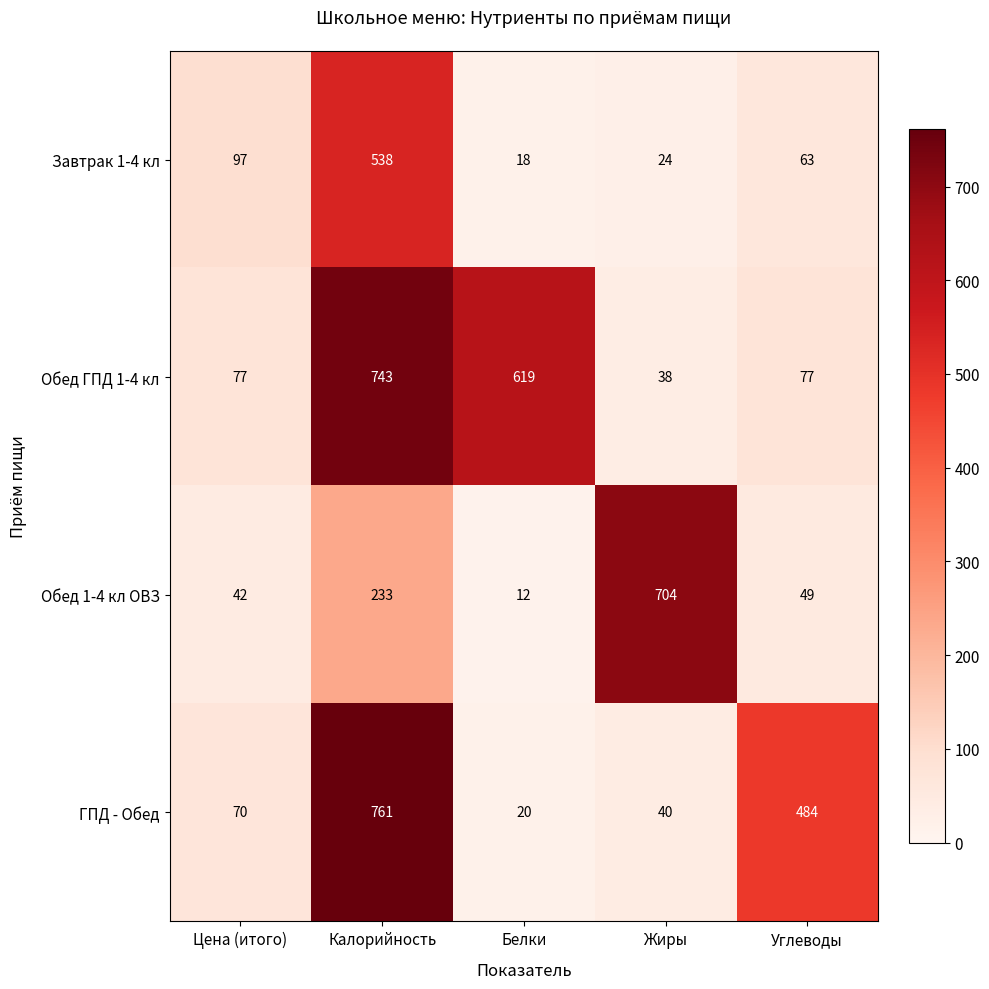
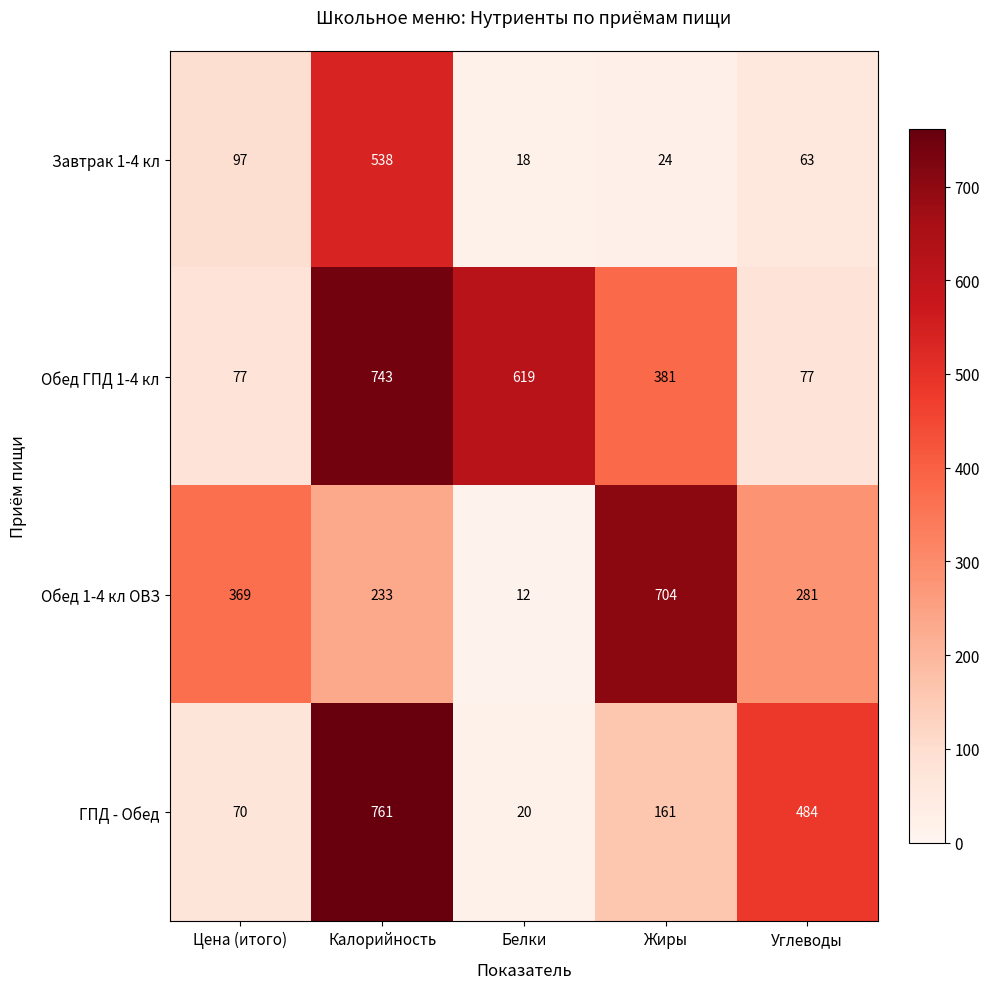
Обед ГПД 1-4 кл, Жиры: 38 -> 381
Обед 1-4 кл ОВЗ, Цена (итого): 42 -> 369
Обед 1-4 кл ОВЗ, Углеводы: 49 -> 281
ГПД - Обед, Жиры: 40 -> 161
